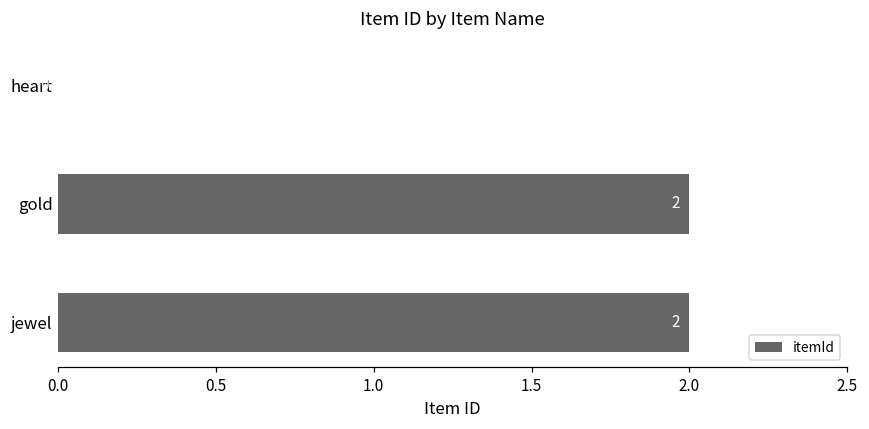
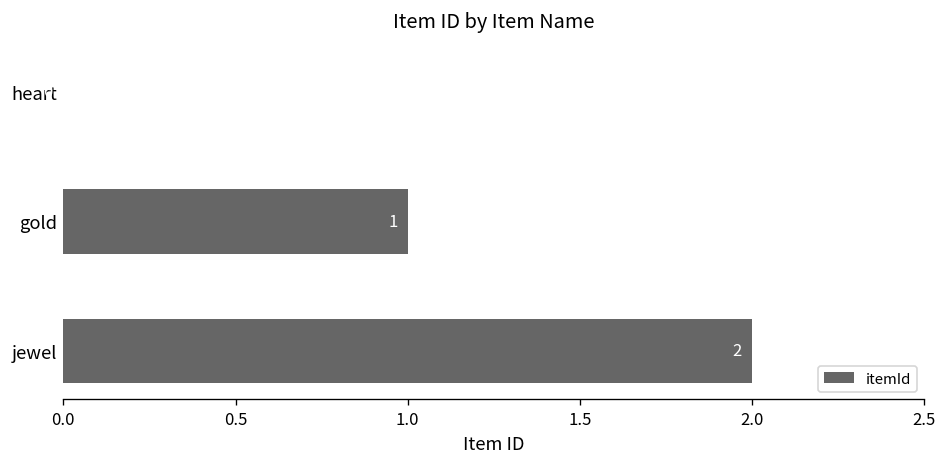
gold: 2 -> 1
